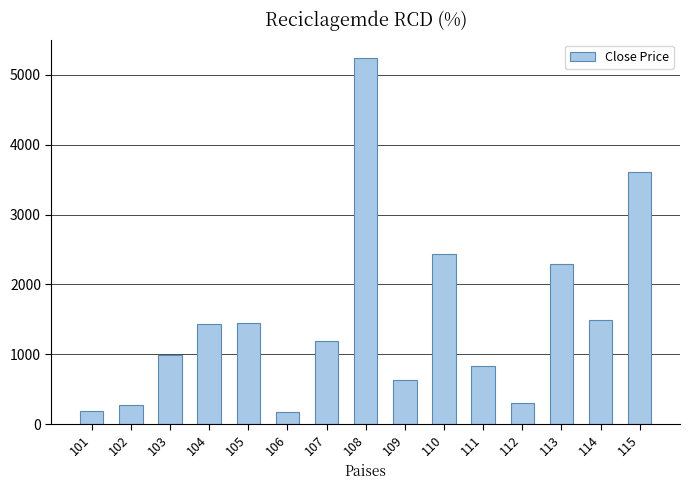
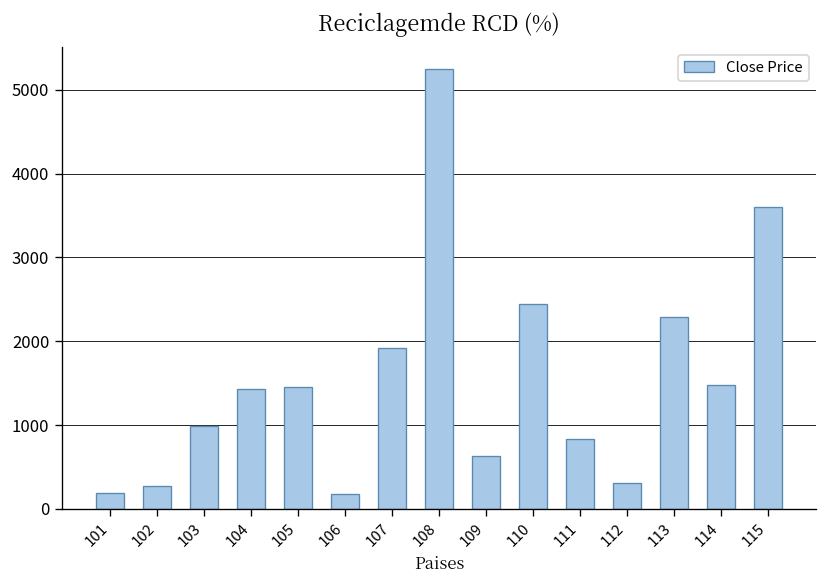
107: 1200 -> 1900
